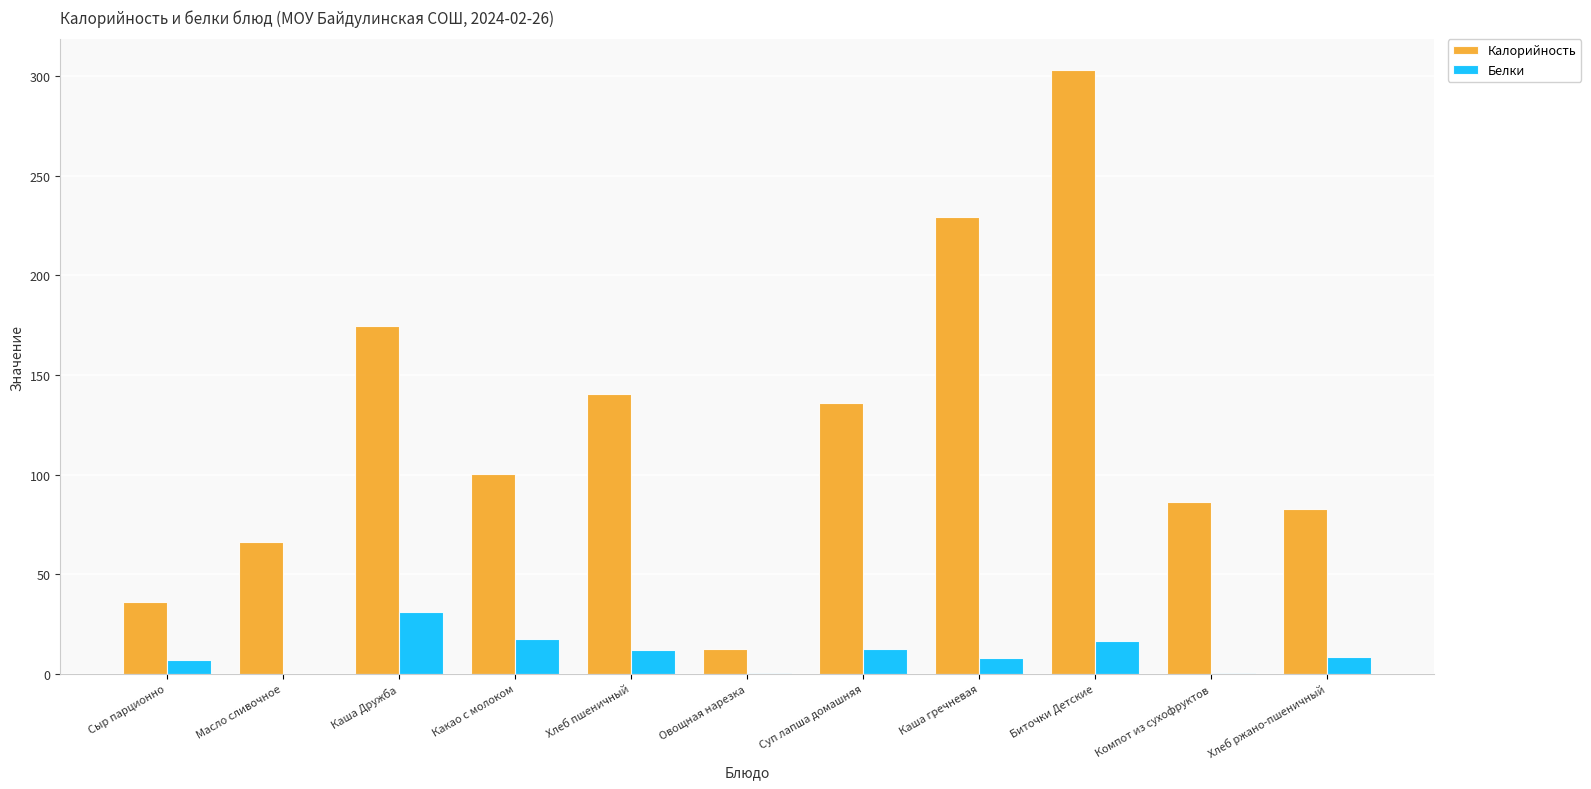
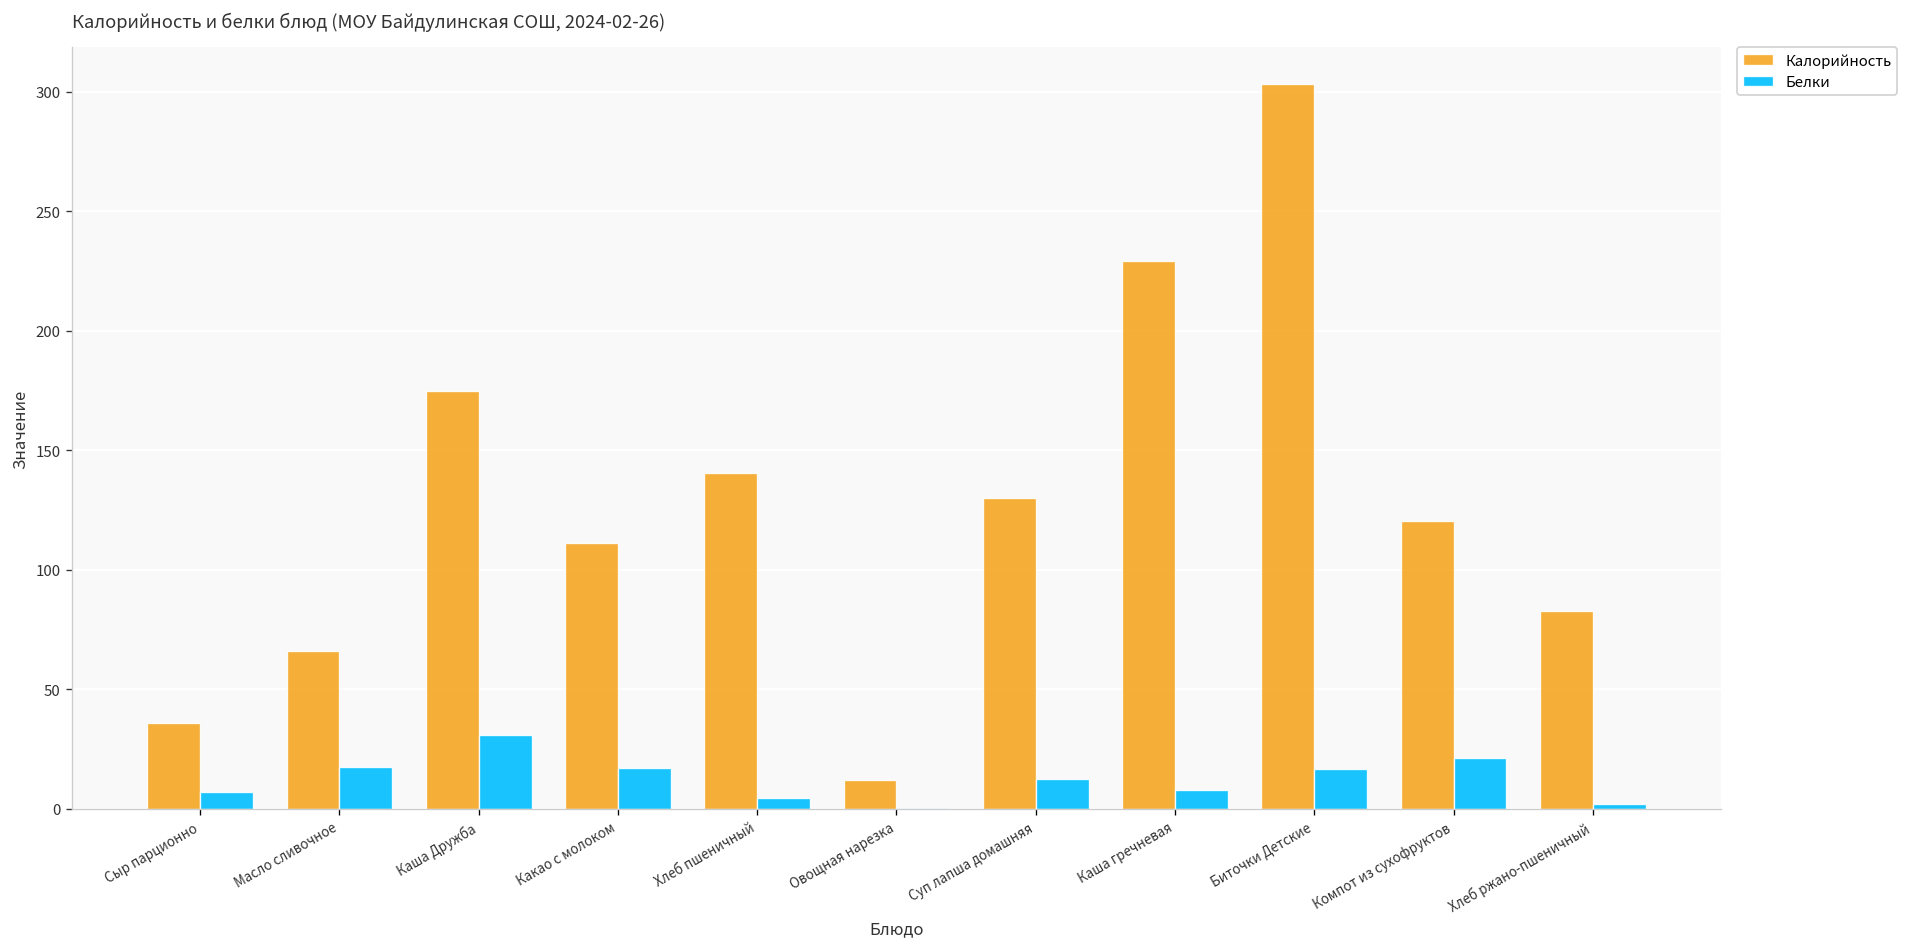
Белки, Масло сливочное: 0 -> 17
Калорийность, Какао с молоком: 100 -> 111
Белки, Хлеб пшеничный: 12 -> 5
Калорийность, Суп лапша домашняя: 136 -> 130
Калорийность, Компот из сухофруктов: 86 -> 121
Белки, Компот из сухофруктов: 0 -> 21
Белки, Хлеб ржано-пшеничный: 9 -> 2
